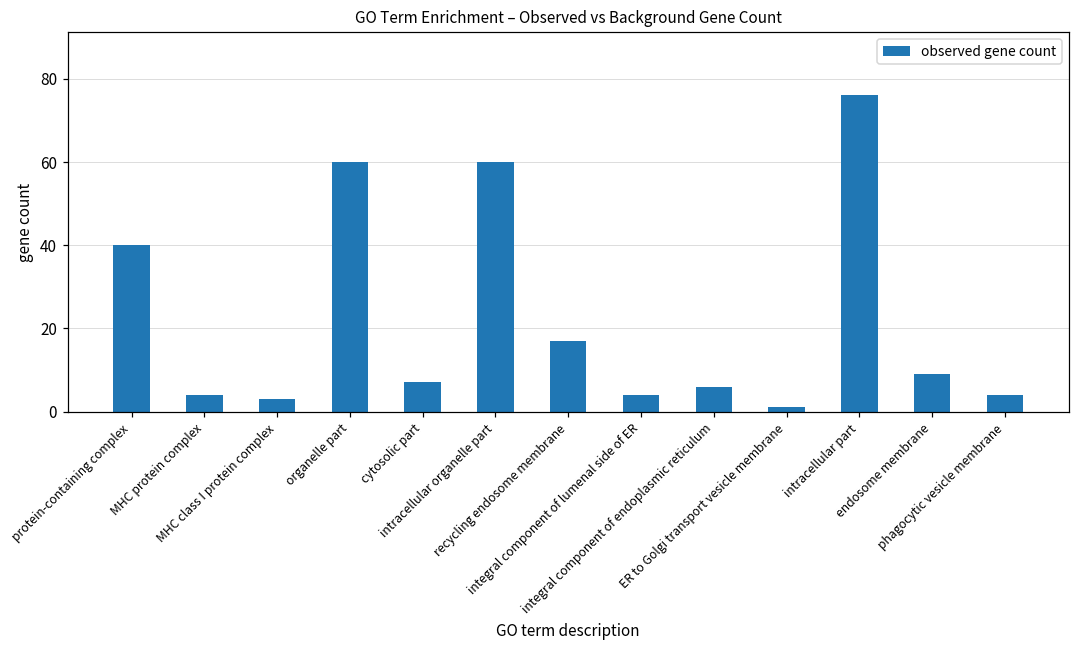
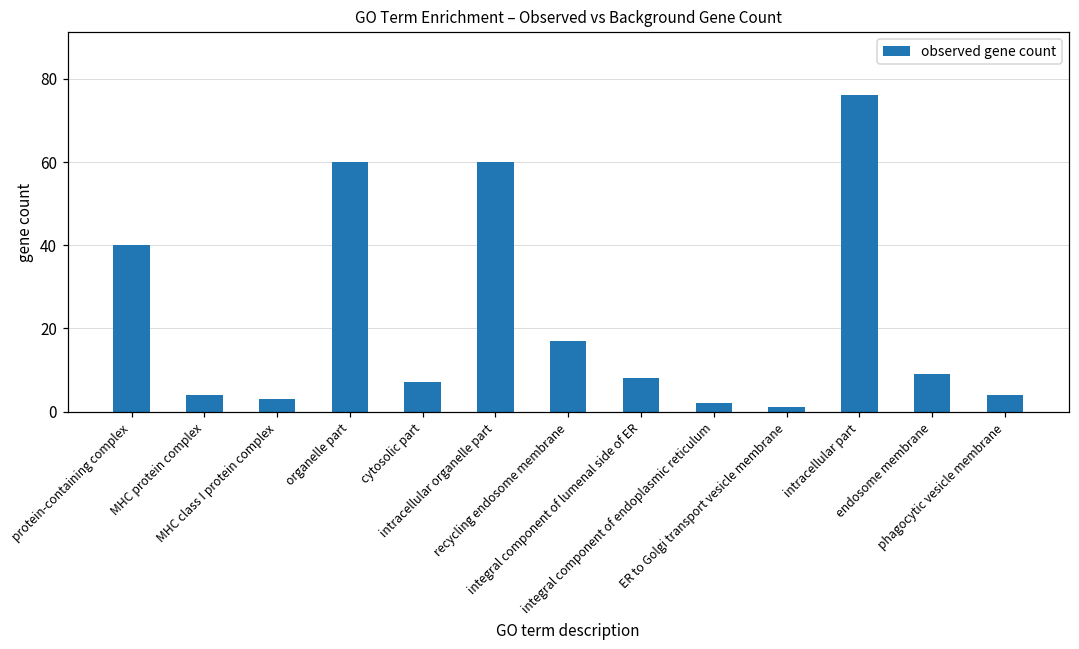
integral component of lumenal side of ER: 4 -> 8
integral component of endoplasmic reticulum: 6 -> 2
